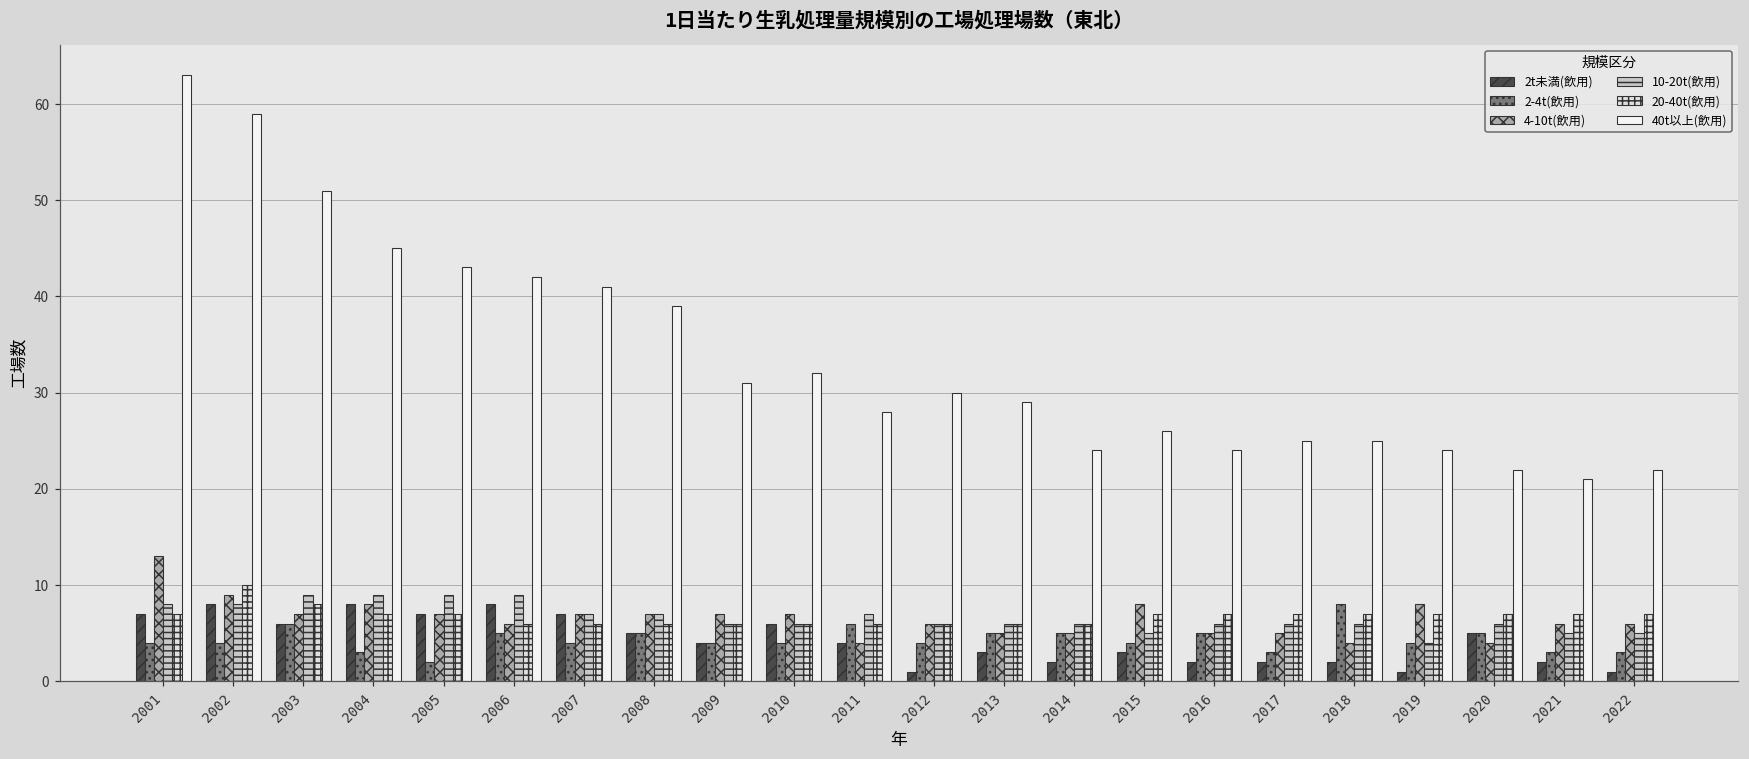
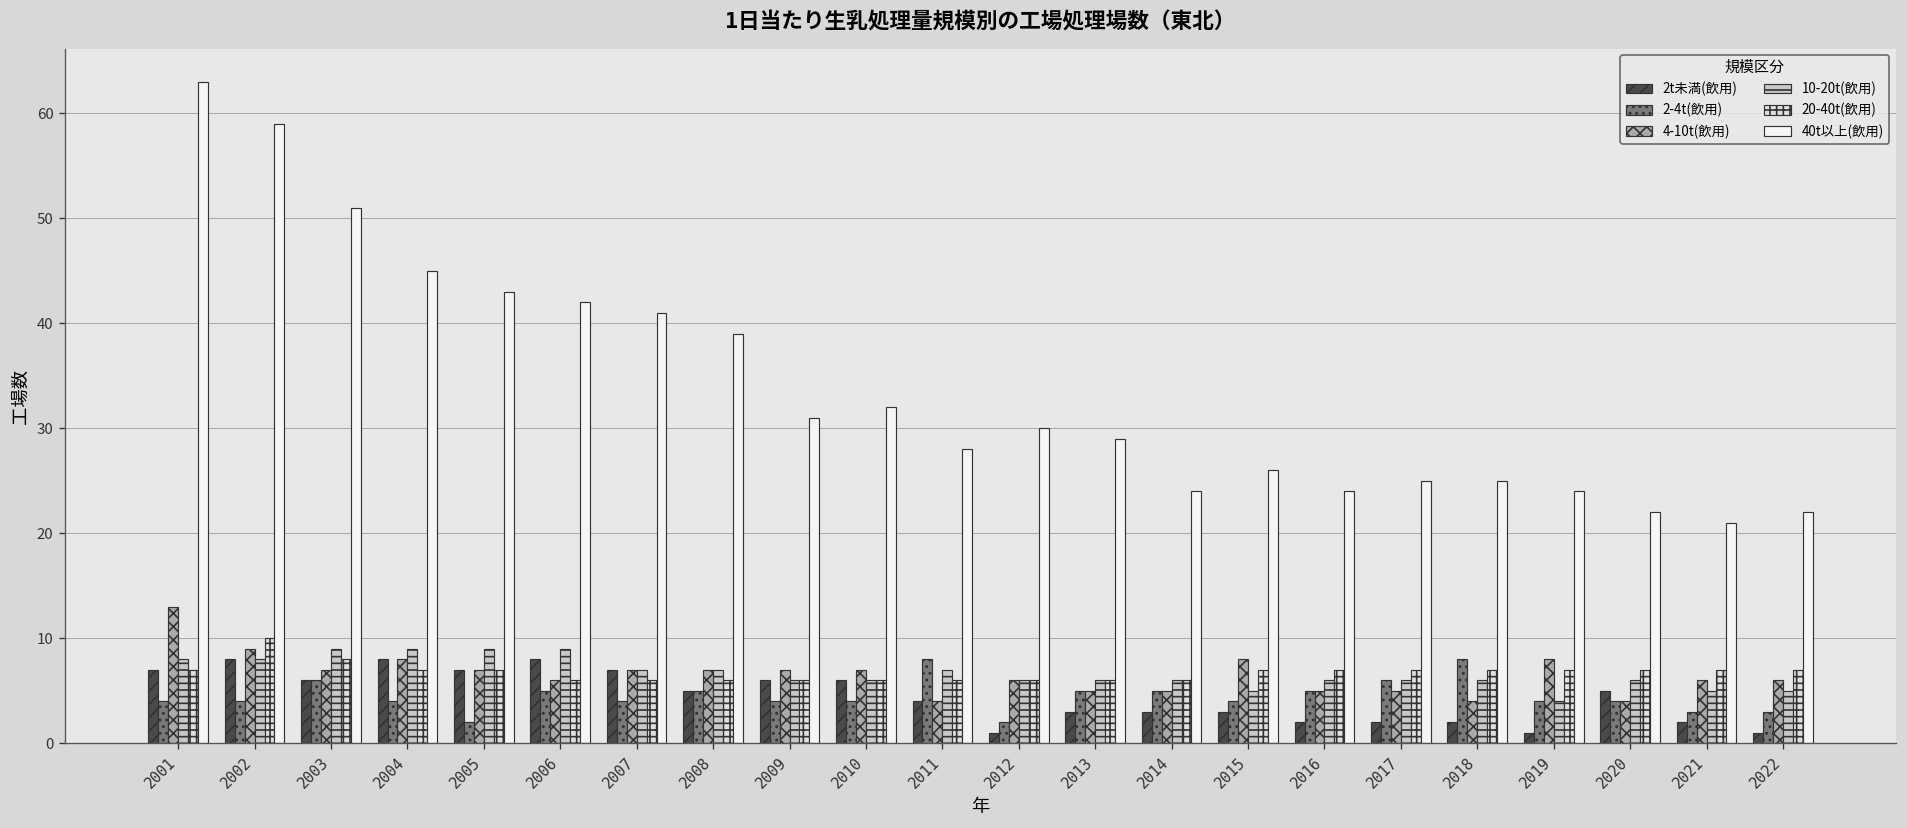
2-4t(飲用), 2004: 3 -> 4
2t未満(飲用), 2009: 4 -> 6
2-4t(飲用), 2011: 6 -> 8
2-4t(飲用), 2012: 4 -> 2
2t未満(飲用), 2014: 2 -> 3
2-4t(飲用), 2017: 3 -> 6
2-4t(飲用), 2020: 5 -> 4
